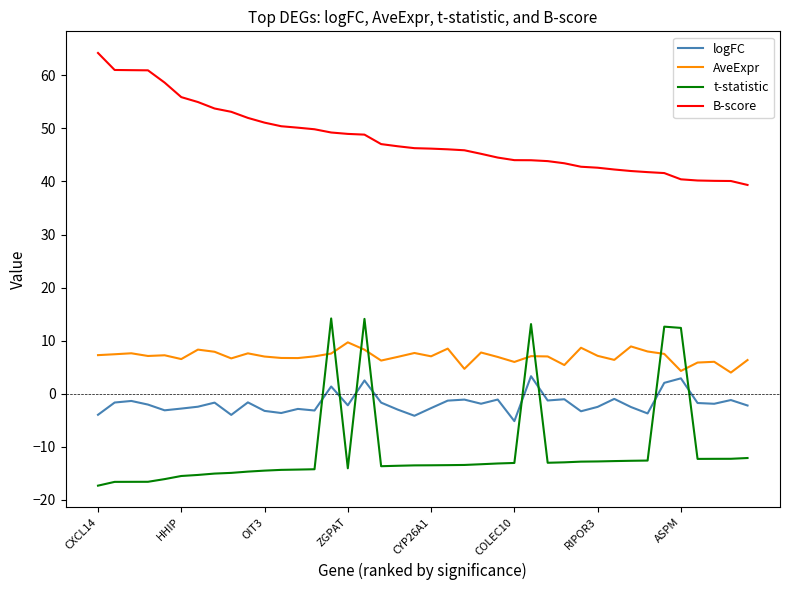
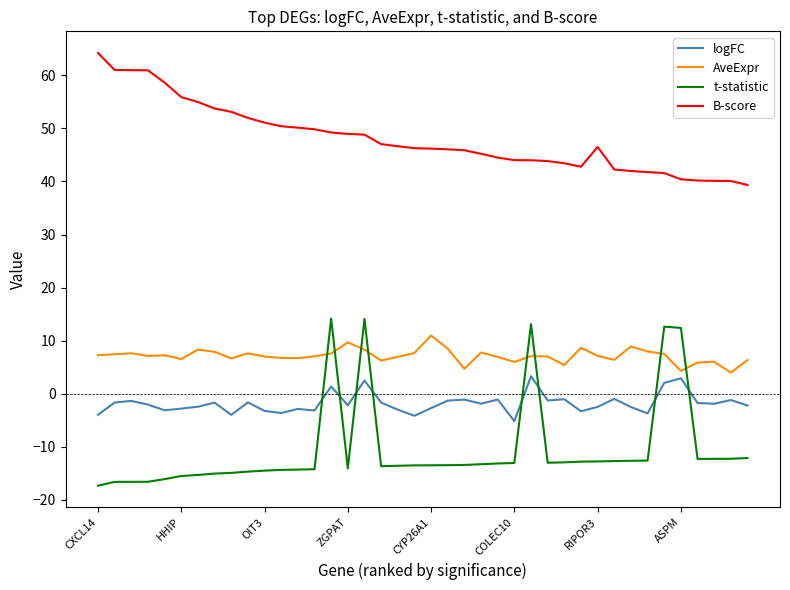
AveExpr, CYP26A1: 7 -> 11
B-score, RIPOR3: 43 -> 47
